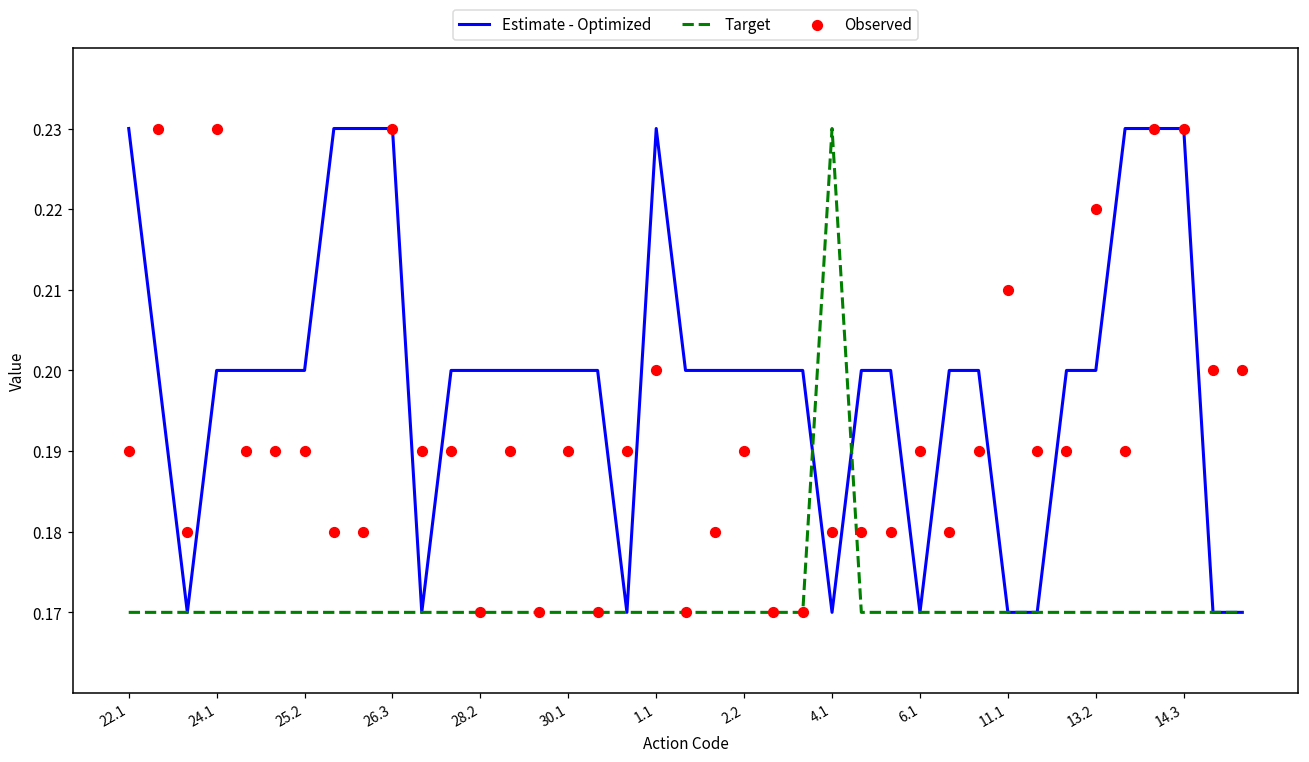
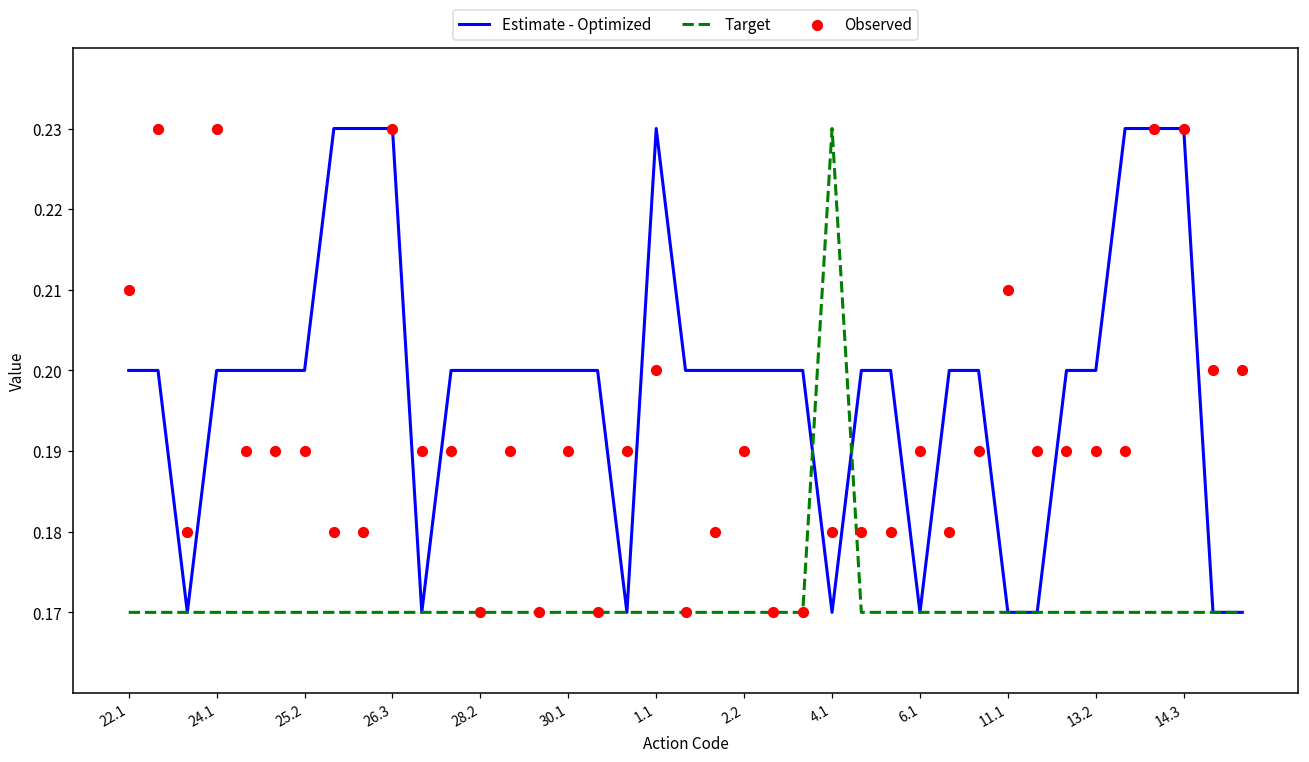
Estimate - Optimized, 22.1: 0.230 -> 0.200
Observed, 22.1: 0.190 -> 0.210
Observed, 13.2: 0.220 -> 0.190
